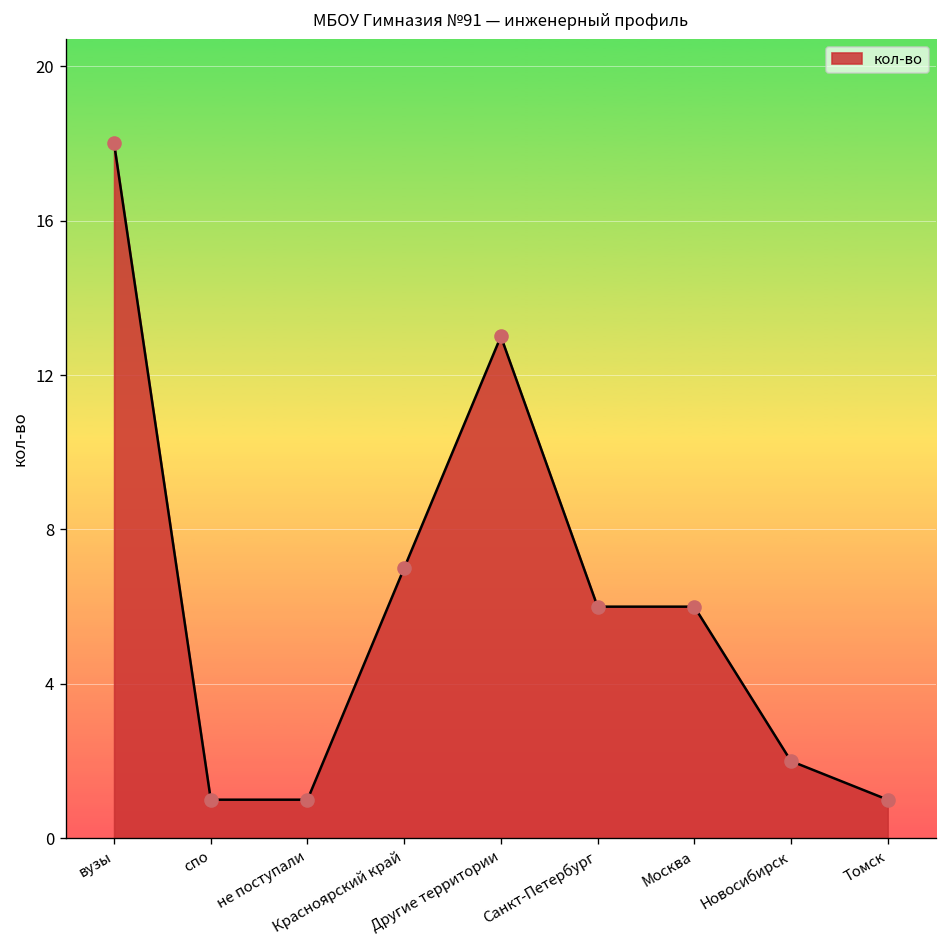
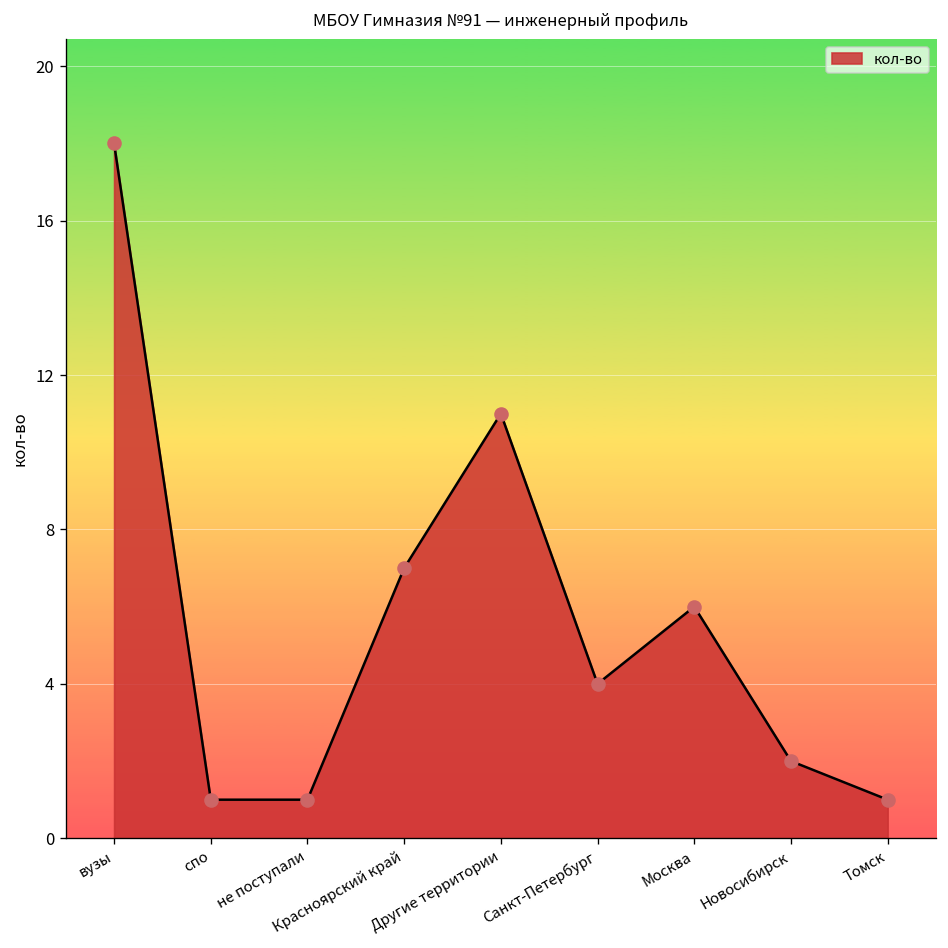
Другие территории: 13 -> 11
Санкт-Петербург: 6 -> 4
